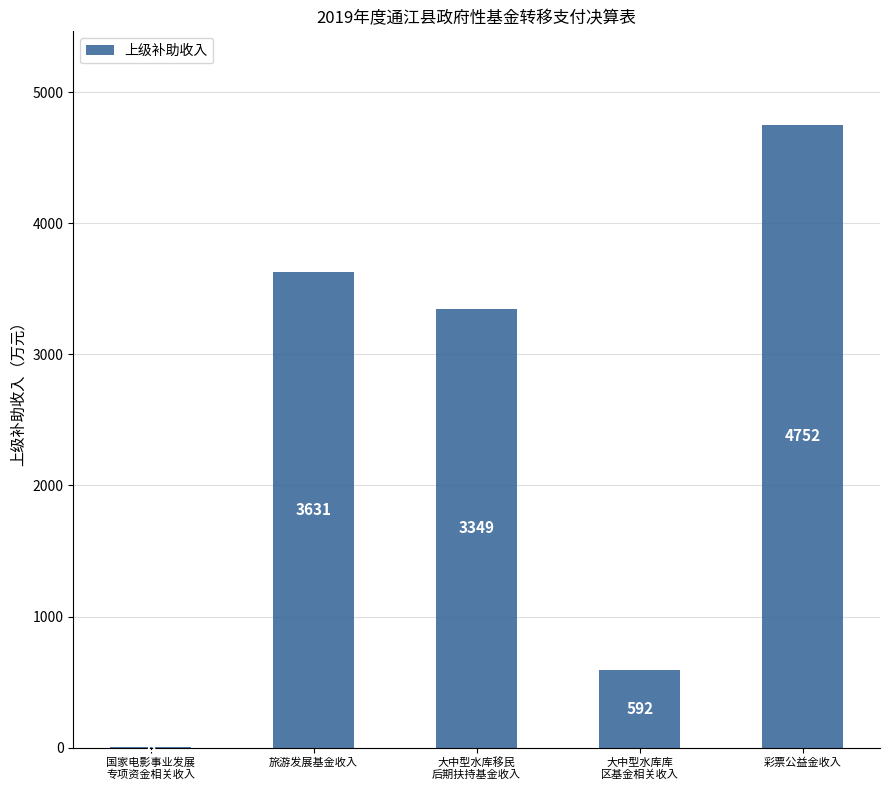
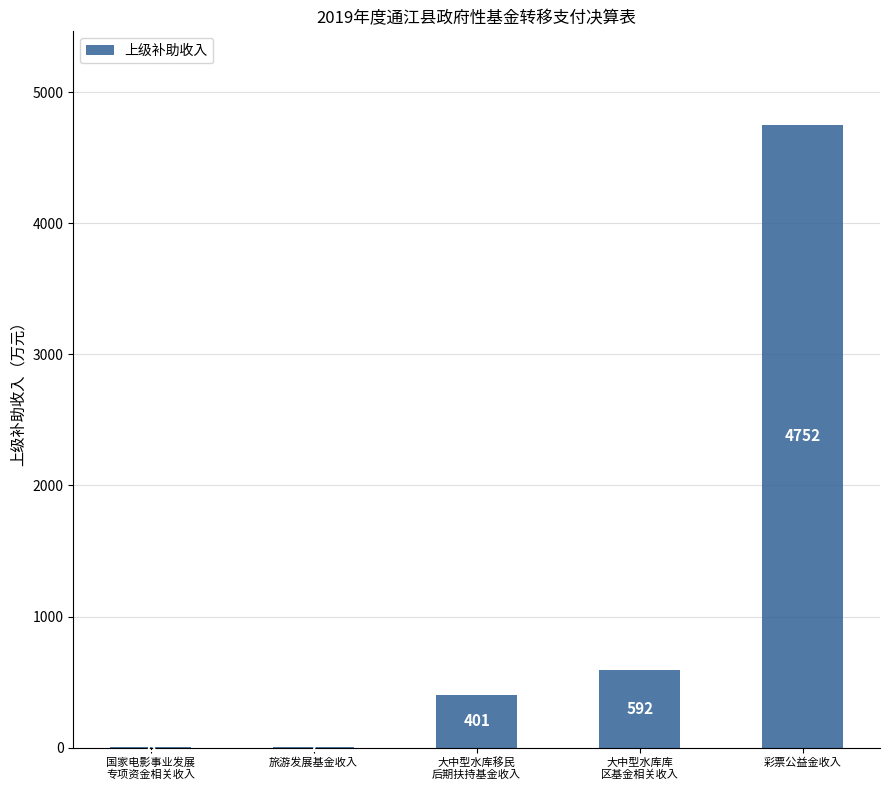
旅游发展基金收入: 3630 -> 10
大中型水库移民 后期扶持基金收入: 3349 -> 401
